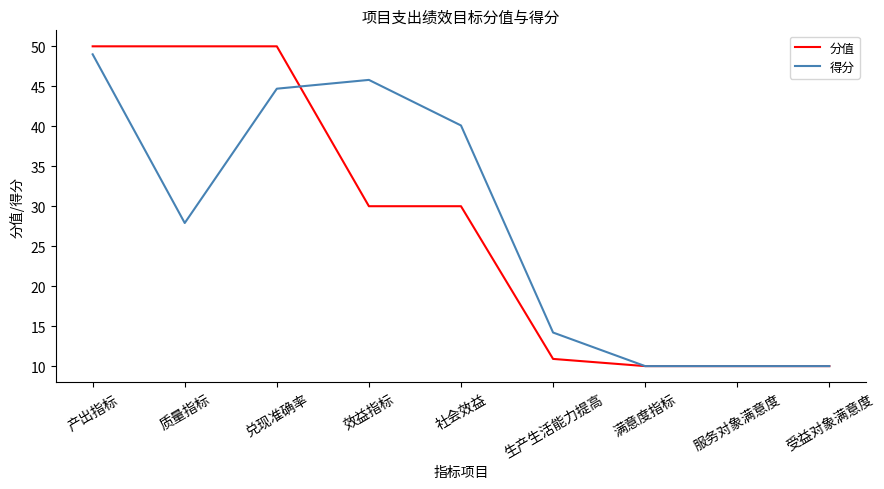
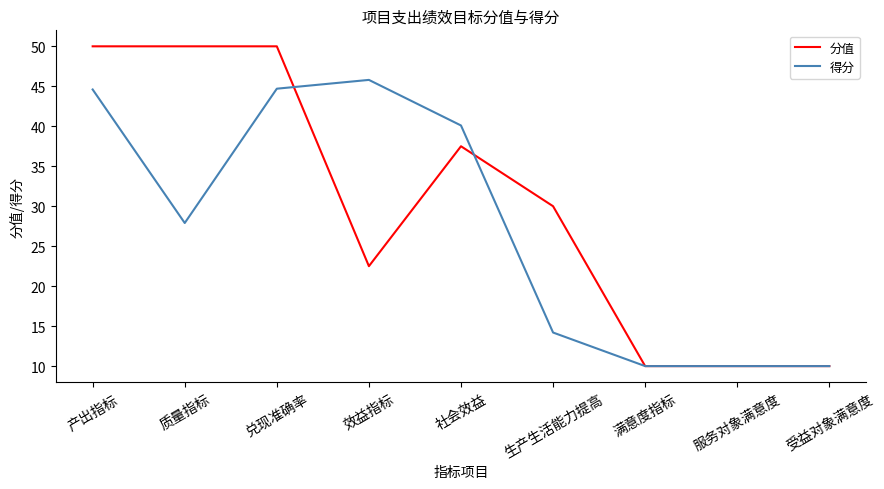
得分, 产出指标: 49 -> 45
分值, 效益指标: 30 -> 23
分值, 社会效益: 30 -> 38
分值, 生产生活能力提高: 11 -> 30
